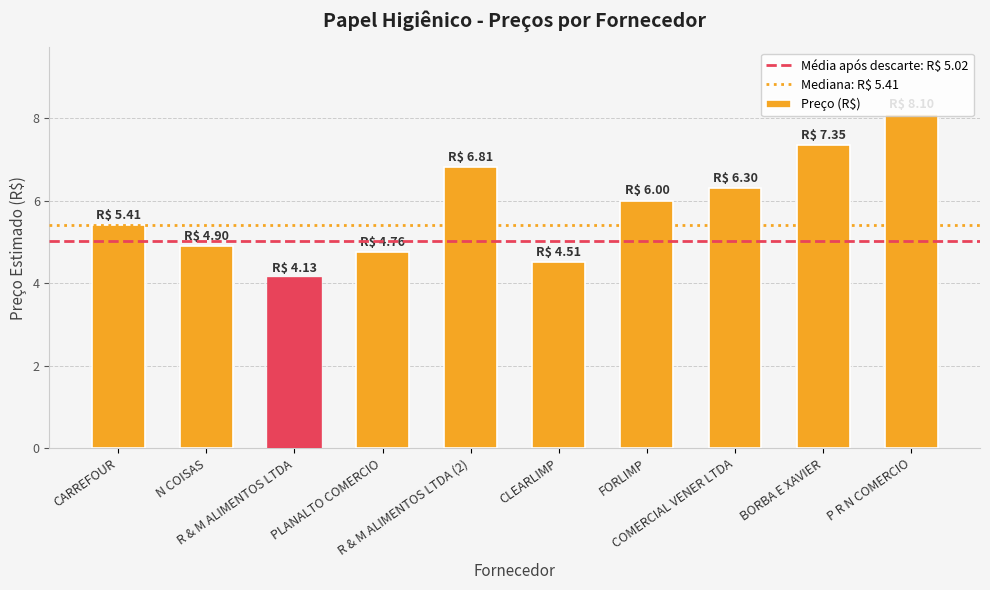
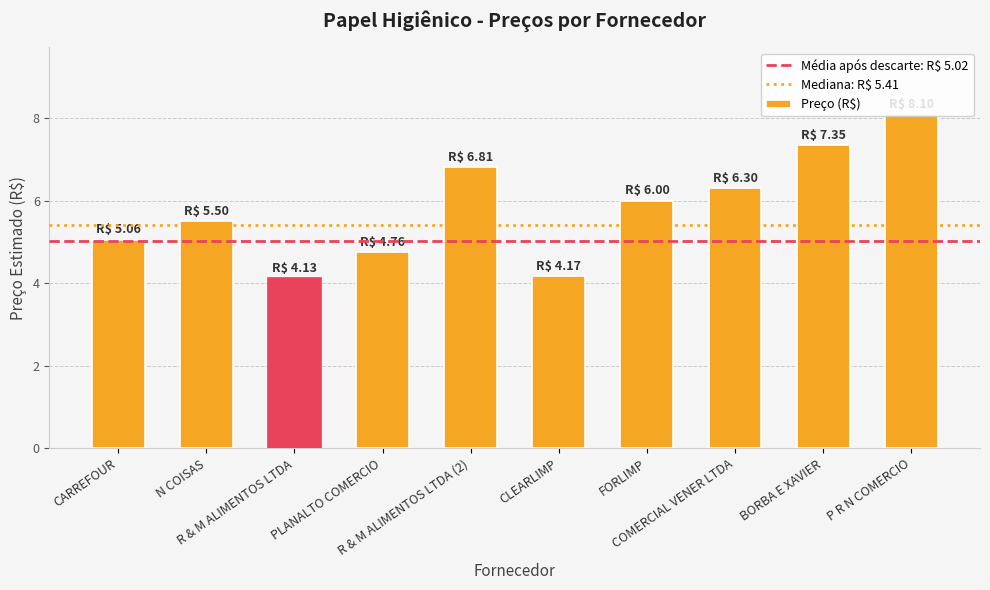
CARREFOUR: 5.41 -> 5.06
N COISAS: 4.90 -> 5.50
CLEARLIMP: 4.51 -> 4.17
